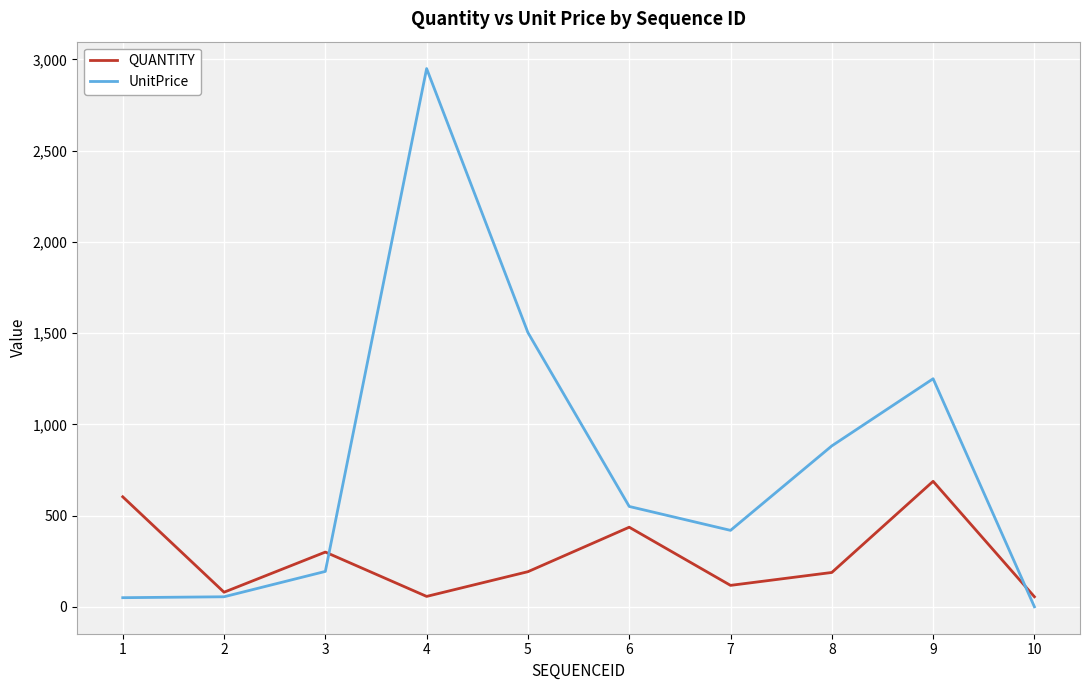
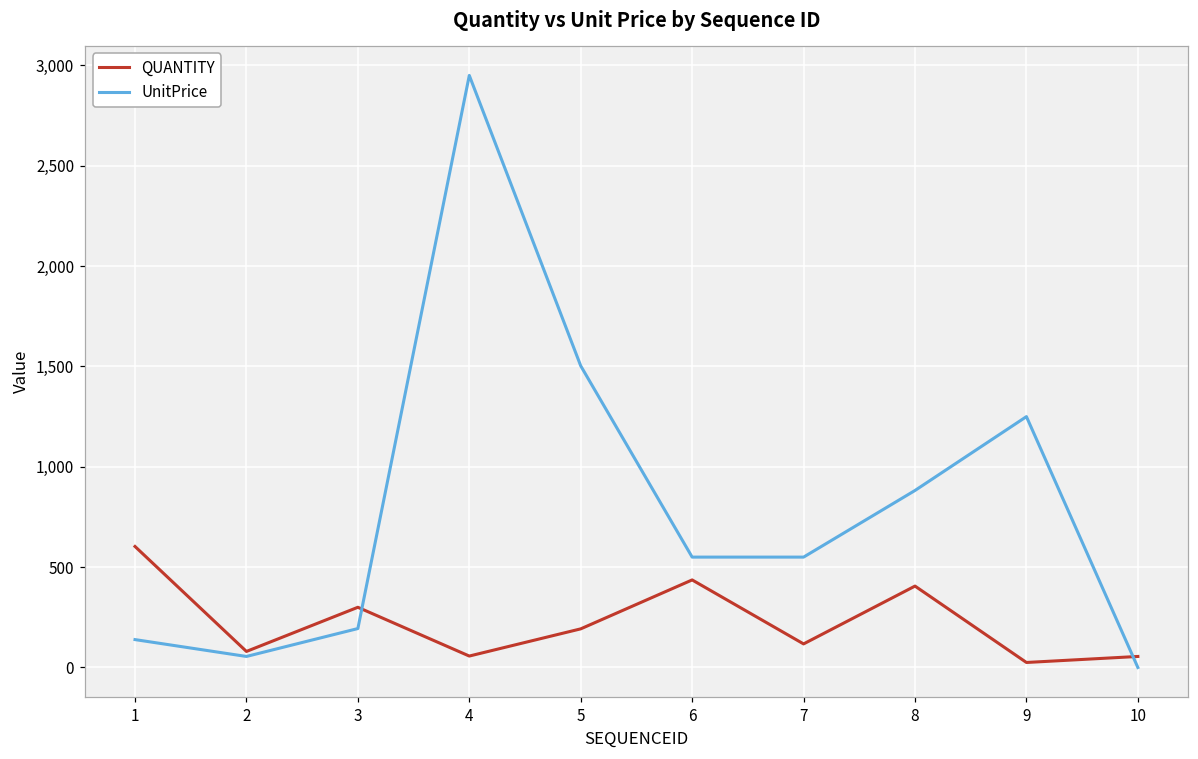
UnitPrice, 1: 50 -> 140
UnitPrice, 7: 420 -> 550
QUANTITY, 8: 190 -> 410
QUANTITY, 9: 690 -> 30
